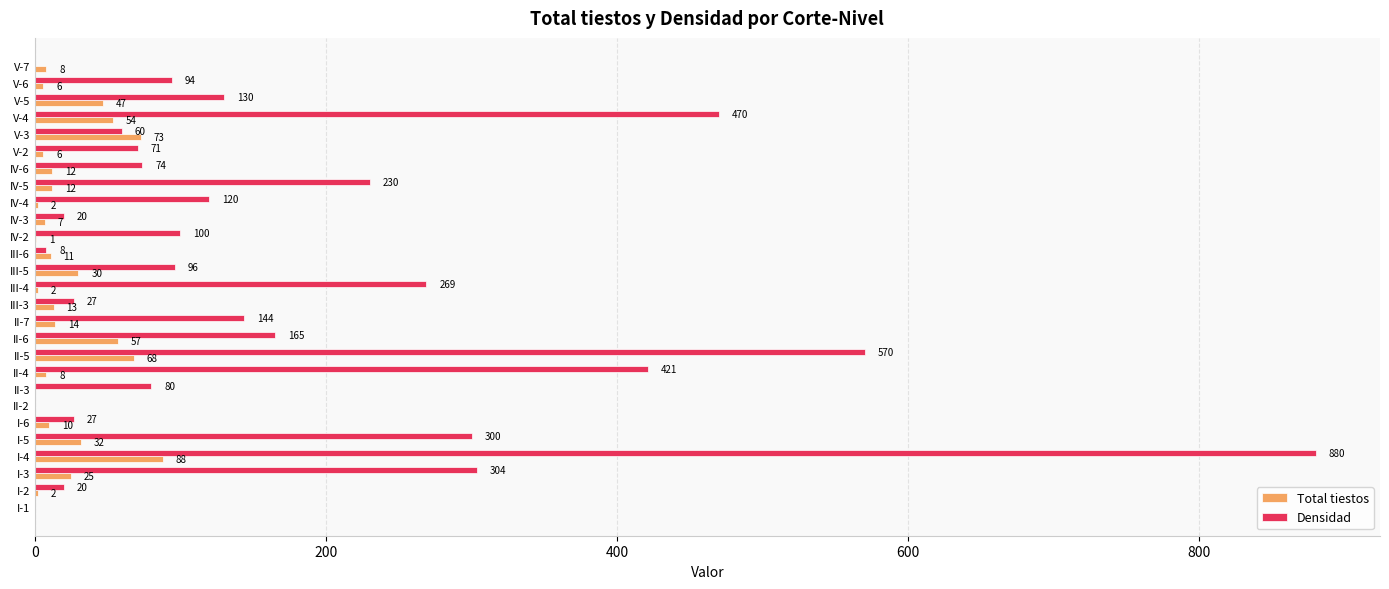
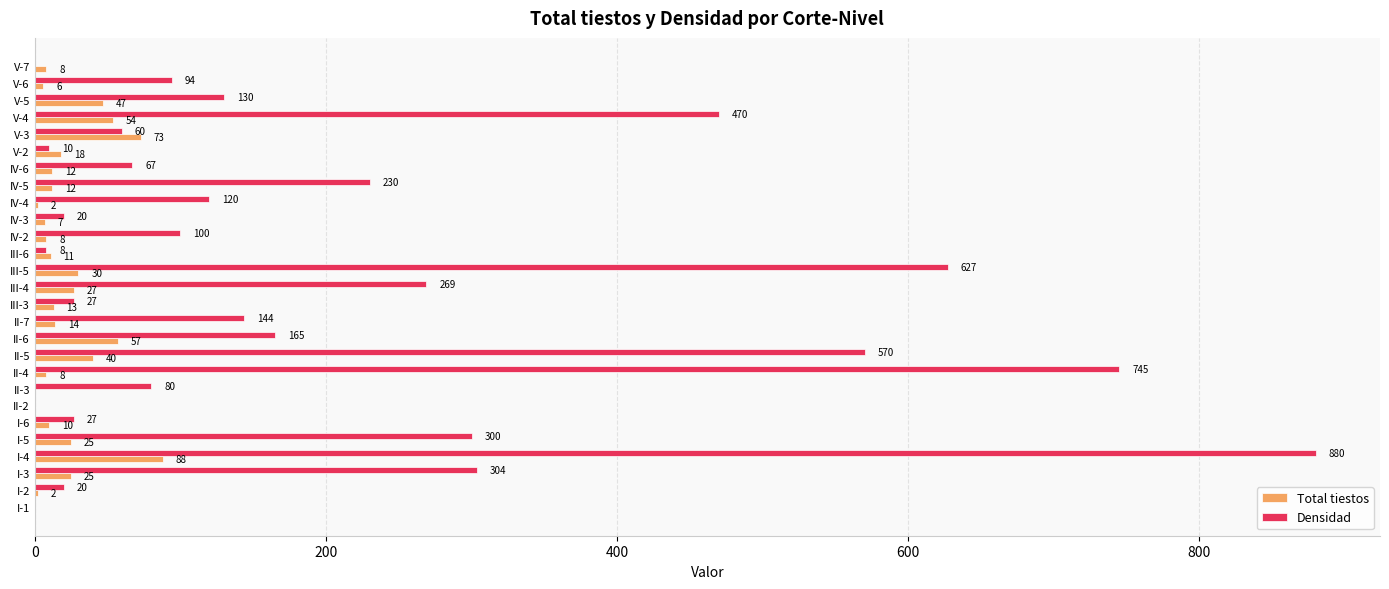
Densidad, V-2: 71 -> 10
Total tiestos, V-2: 6 -> 18
Densidad, IV-6: 74 -> 67
Total tiestos, IV-2: 1 -> 8
Densidad, III-5: 96 -> 627
Total tiestos, III-4: 2 -> 27
Total tiestos, II-5: 68 -> 40
Densidad, II-4: 421 -> 745
Total tiestos, I-5: 32 -> 25
